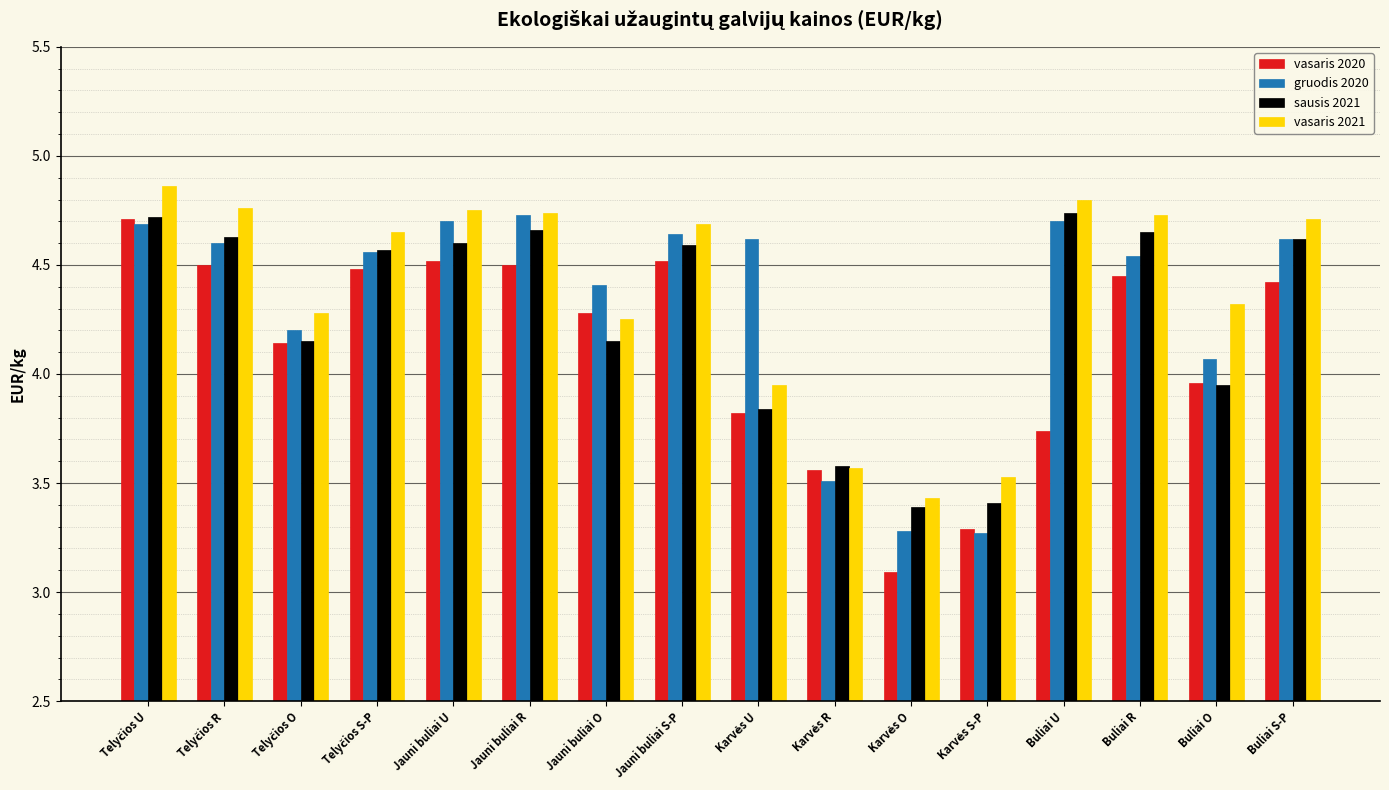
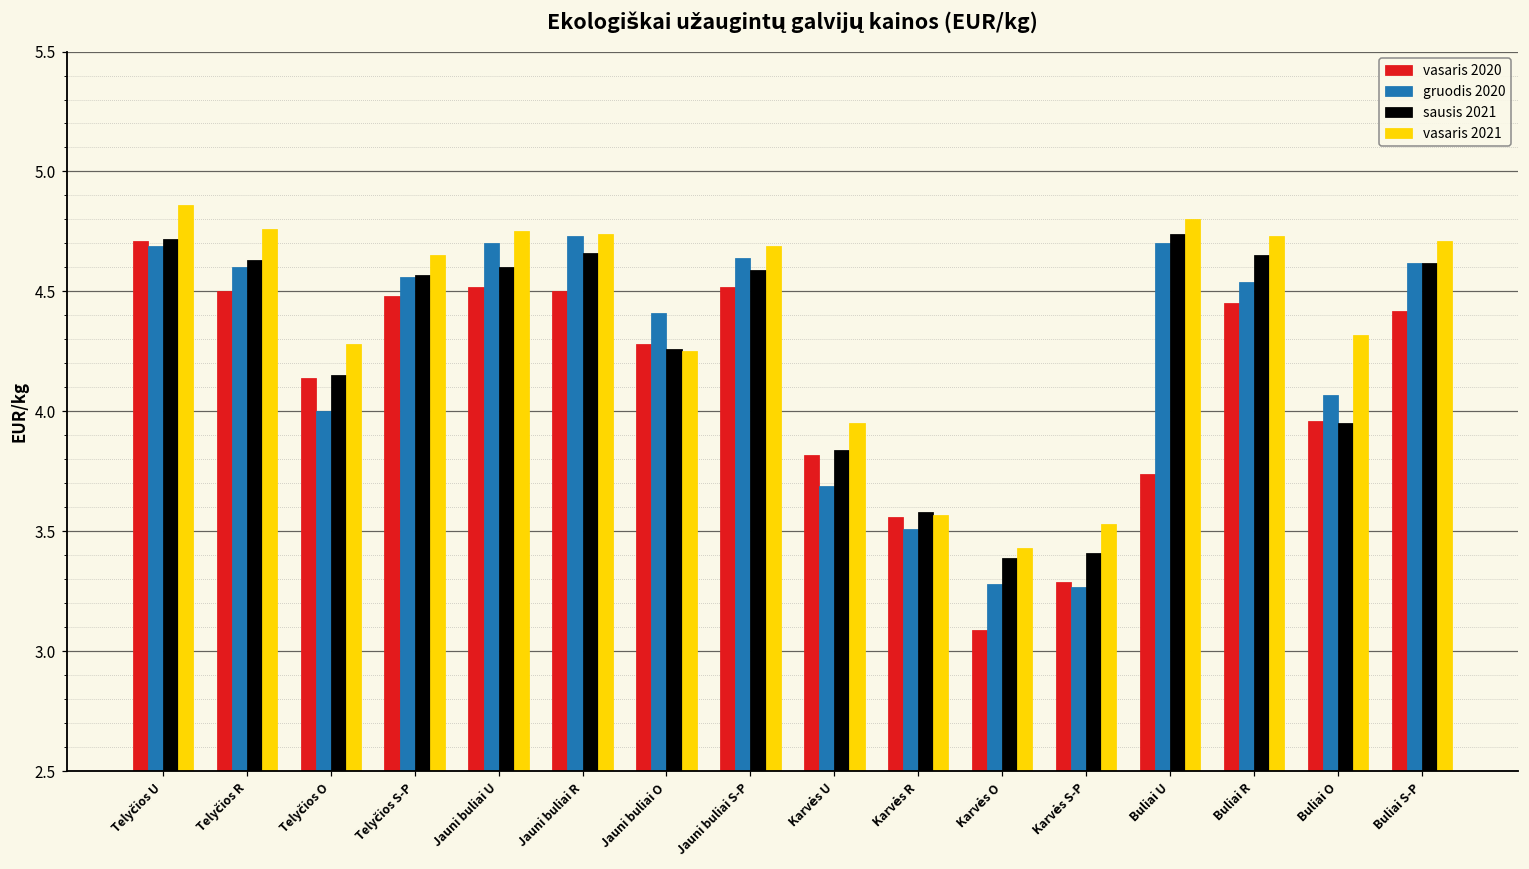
gruodis 2020, Telyčios O: 4.2 -> 4.0
sausis 2021, Jauni buliai O: 4.15 -> 4.26
gruodis 2020, Karvės U: 4.62 -> 3.69
